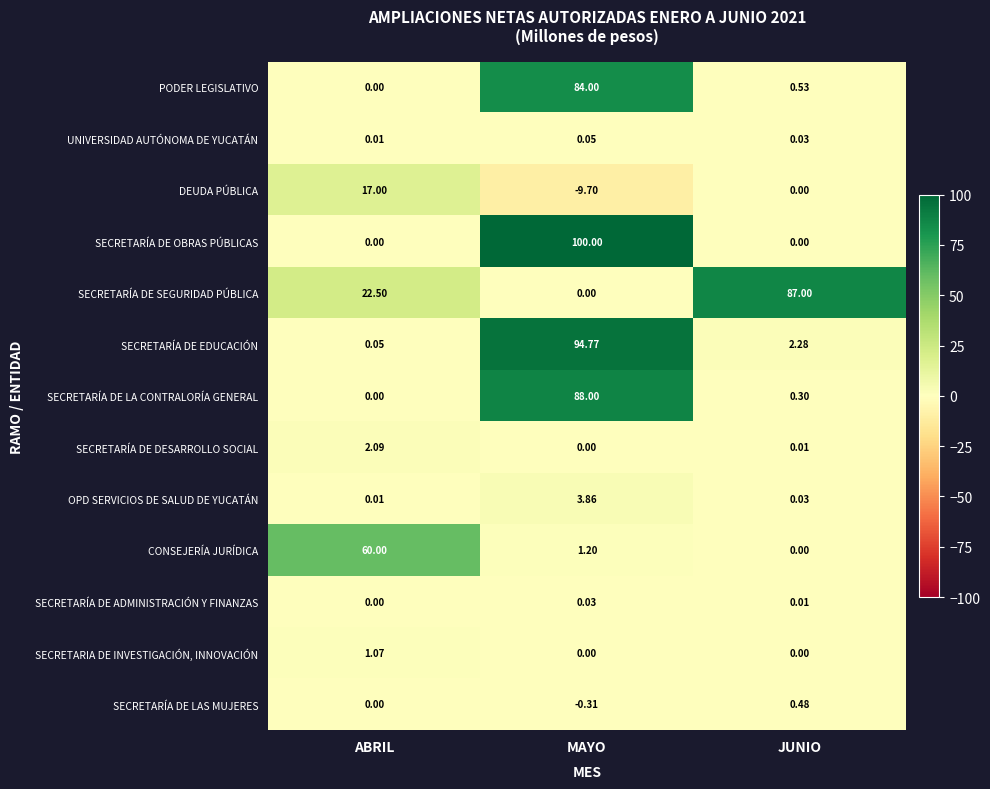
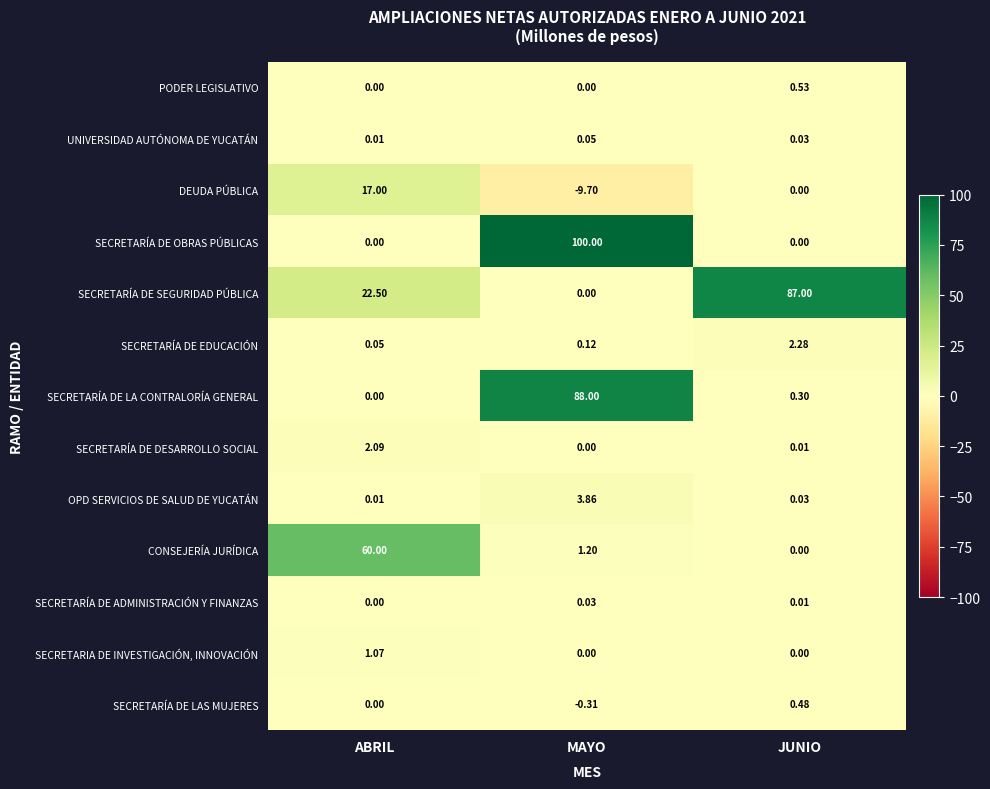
PODER LEGISLATIVO, MAYO: 84.00 -> 0.00
SECRETARÍA DE EDUCACIÓN, MAYO: 94.77 -> 0.12
